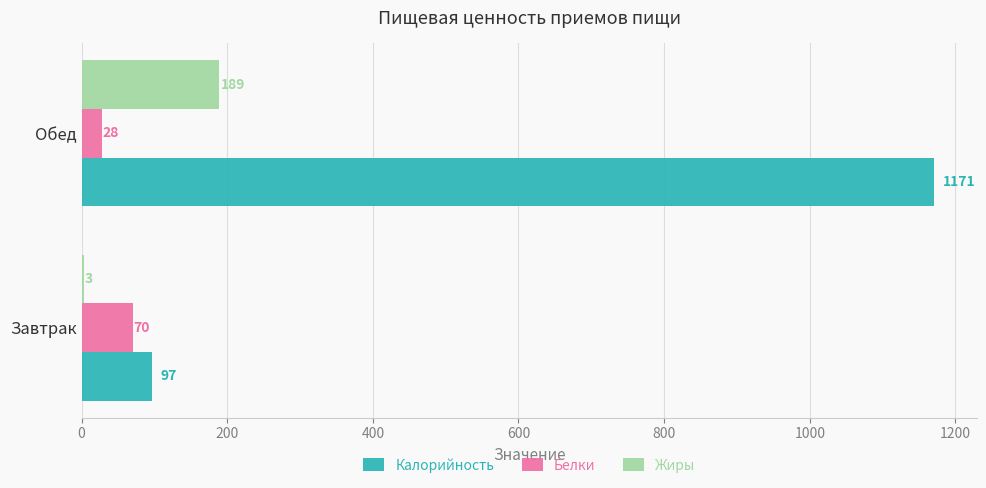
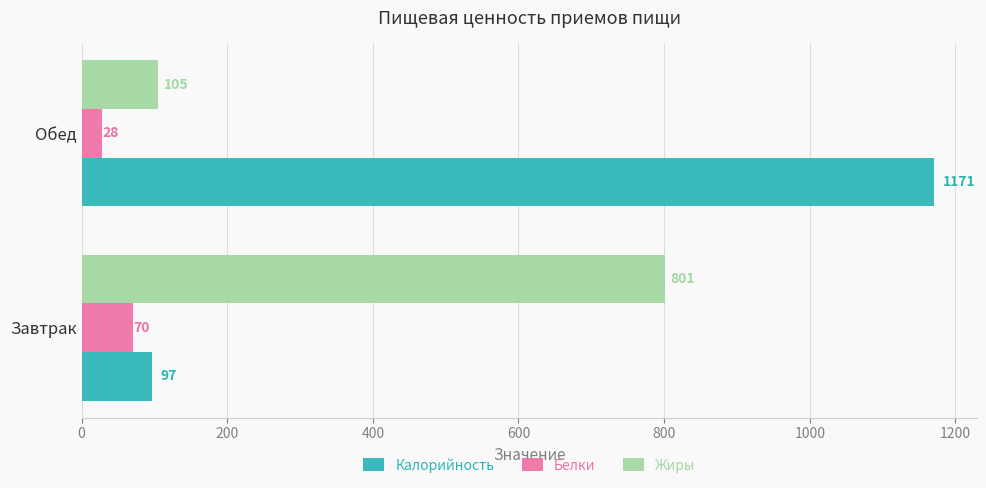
Жиры, Обед: 189 -> 105
Жиры, Завтрак: 3 -> 801
